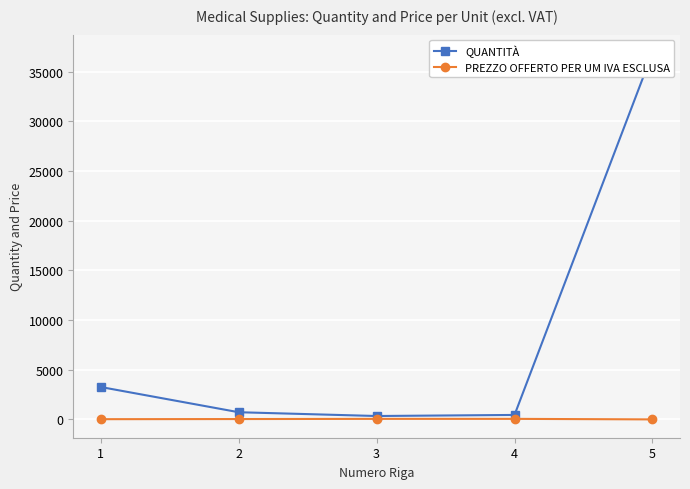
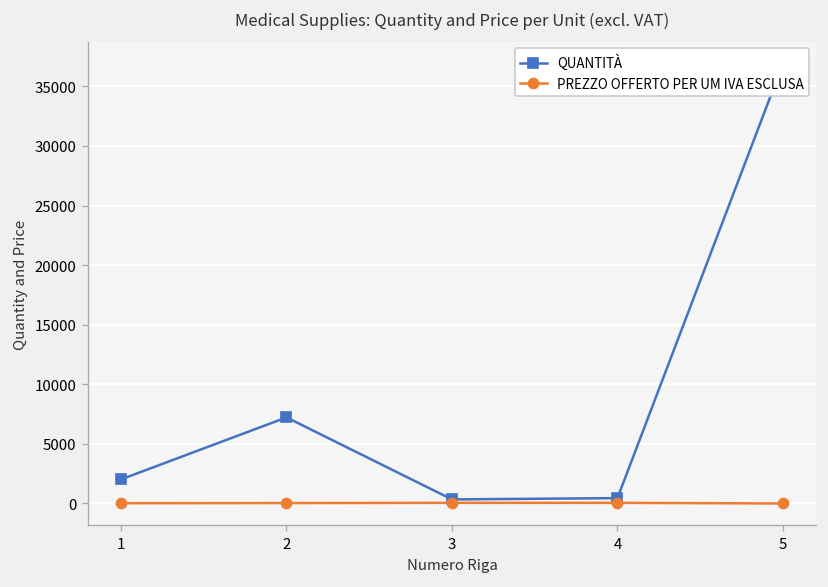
QUANTITÀ, 1: 3000 -> 2000
QUANTITÀ, 2: 1000 -> 7000
